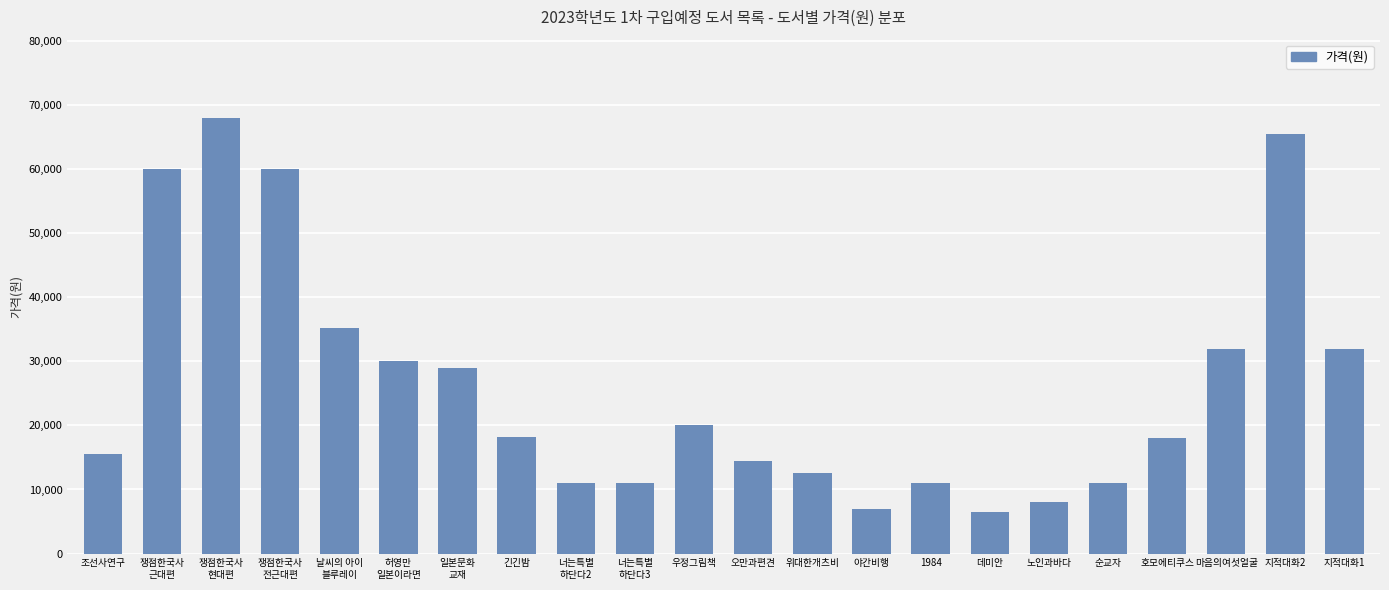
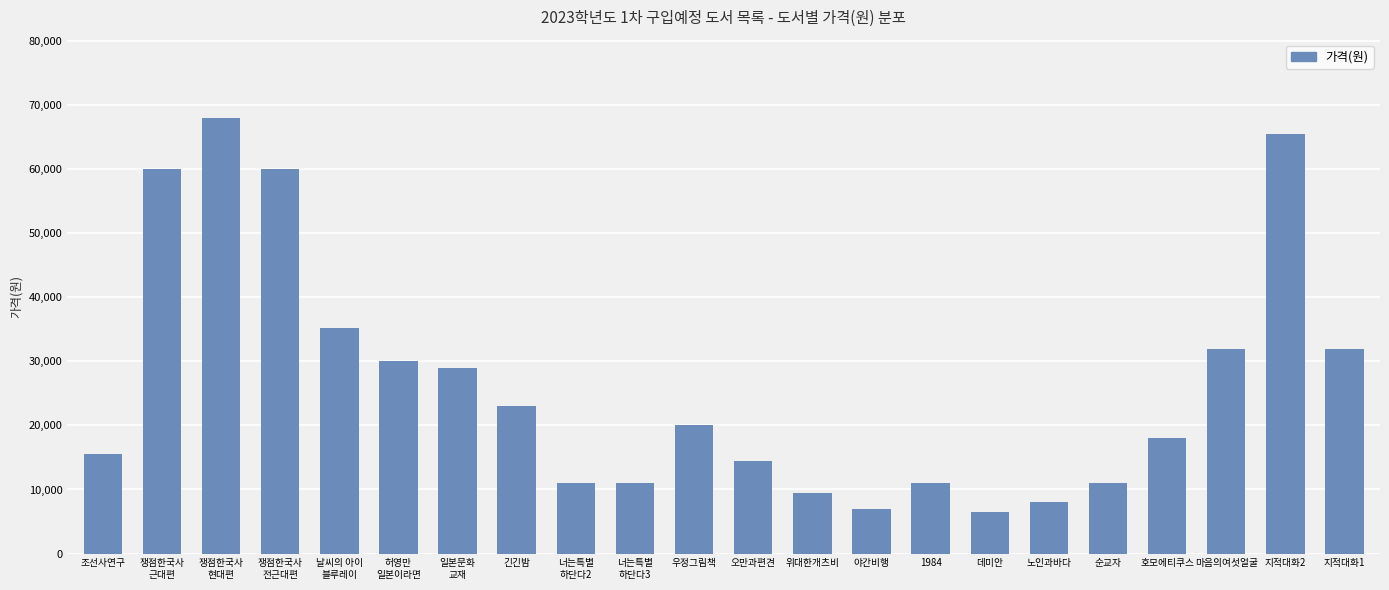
긴긴밤: 18,000 -> 23,000
위대한개츠비: 13,000 -> 10,000
